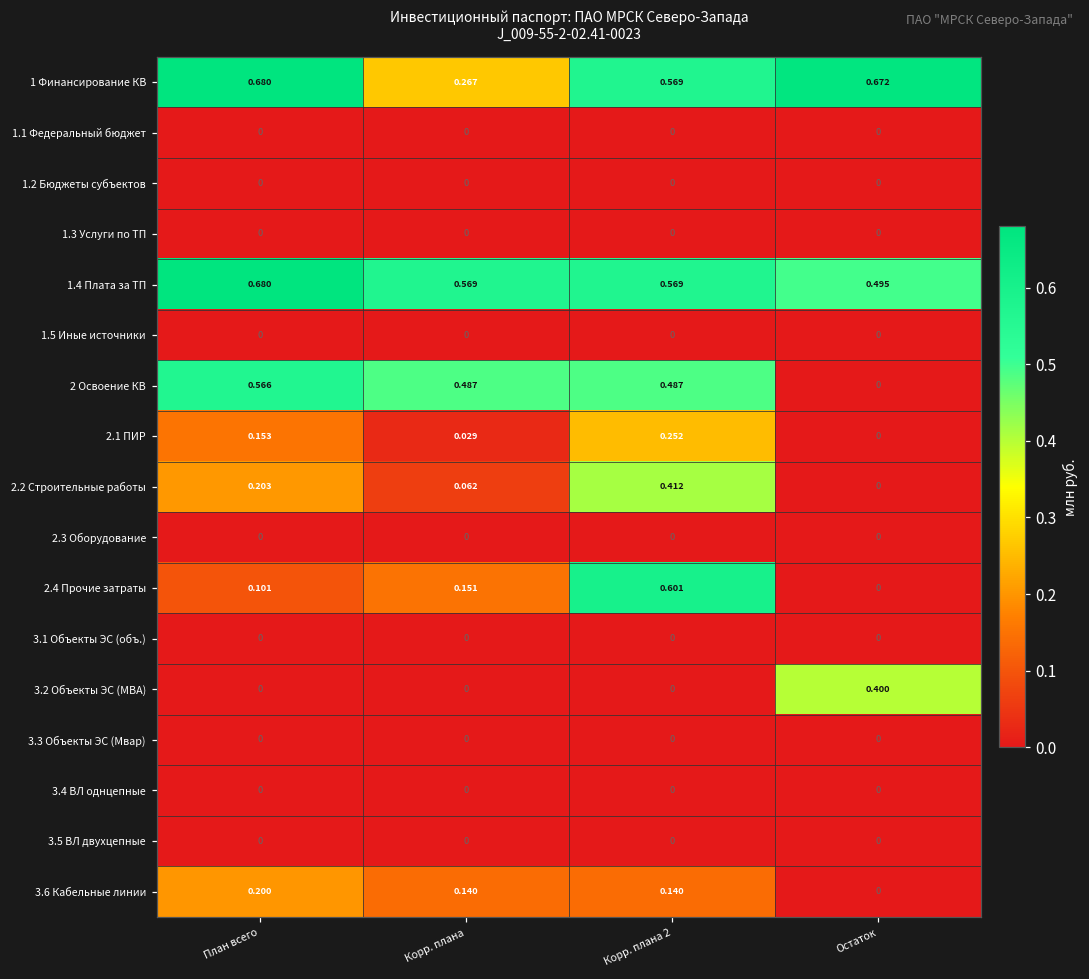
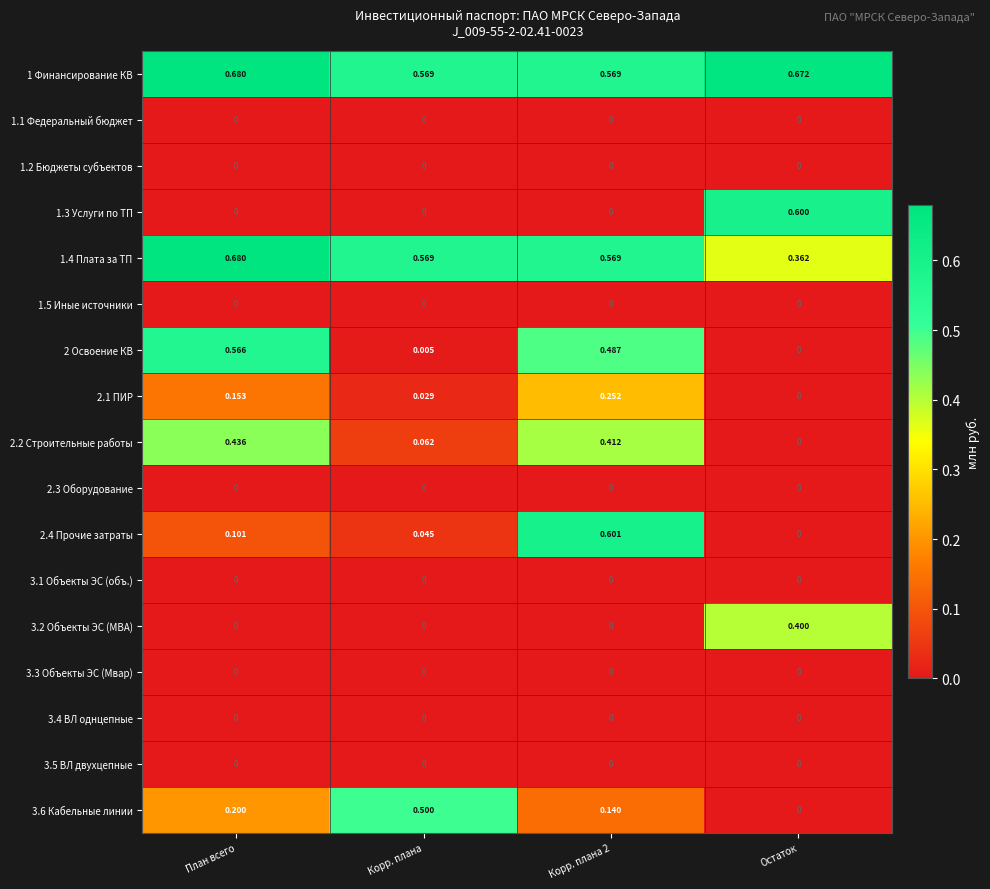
1 Финансирование КВ, Корр. плана: 0.267 -> 0.569
1.3 Услуги по ТП, Остаток: 0 -> 0.600
1.4 Плата за ТП, Остаток: 0.495 -> 0.362
2 Освоение КВ, Корр. плана: 0.487 -> 0.005
2.2 Строительные работы, План всего: 0.203 -> 0.436
2.4 Прочие затраты, Корр. плана: 0.151 -> 0.045
3.6 Кабельные линии, Корр. плана: 0.140 -> 0.500
